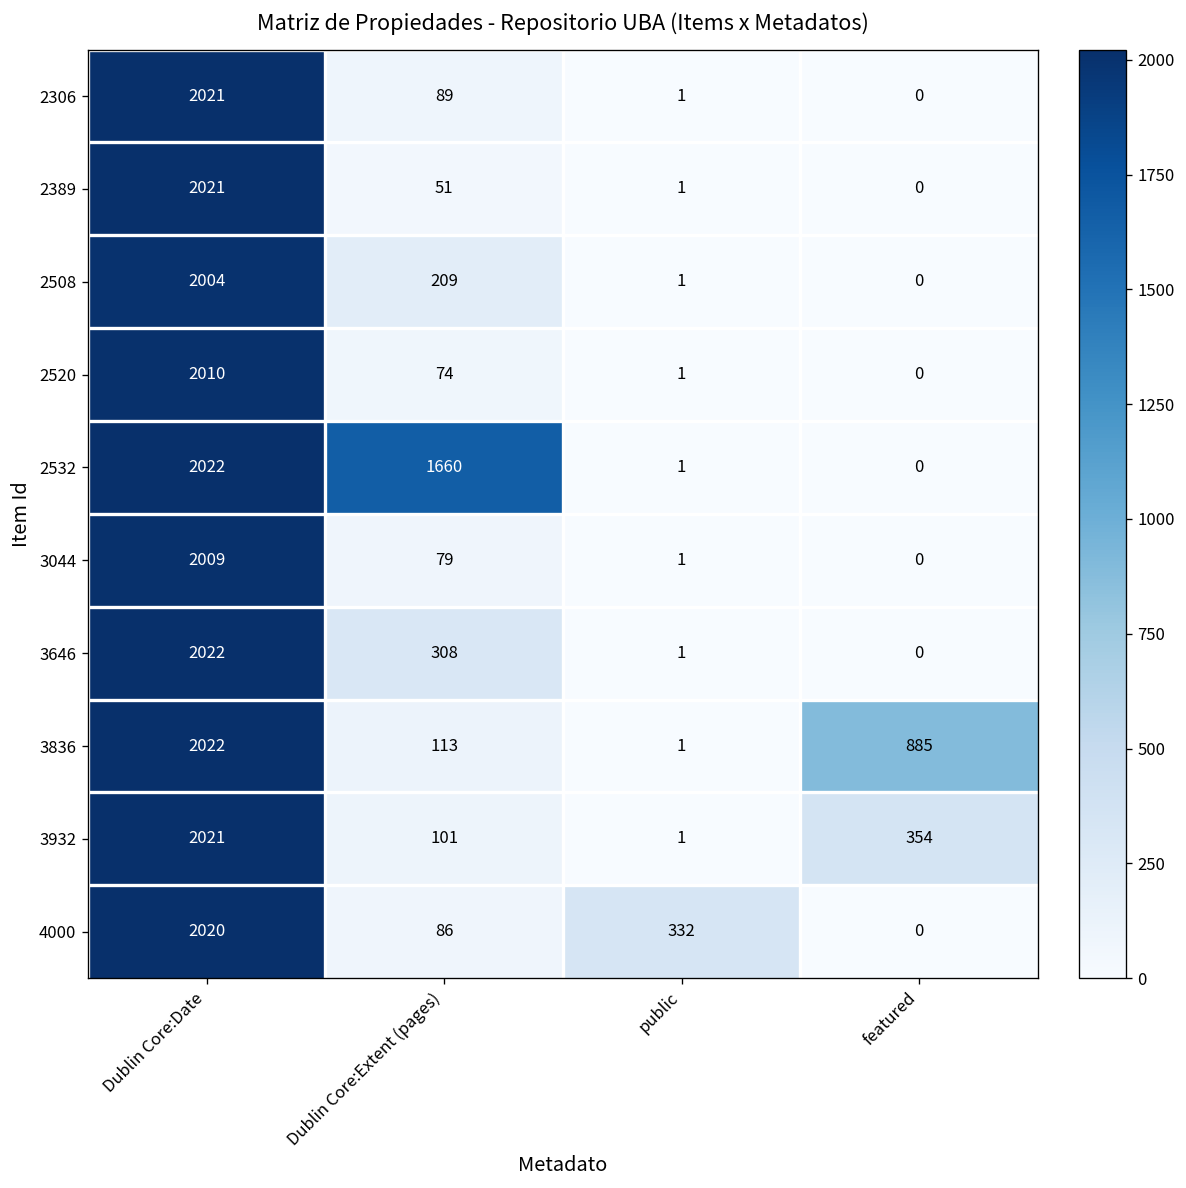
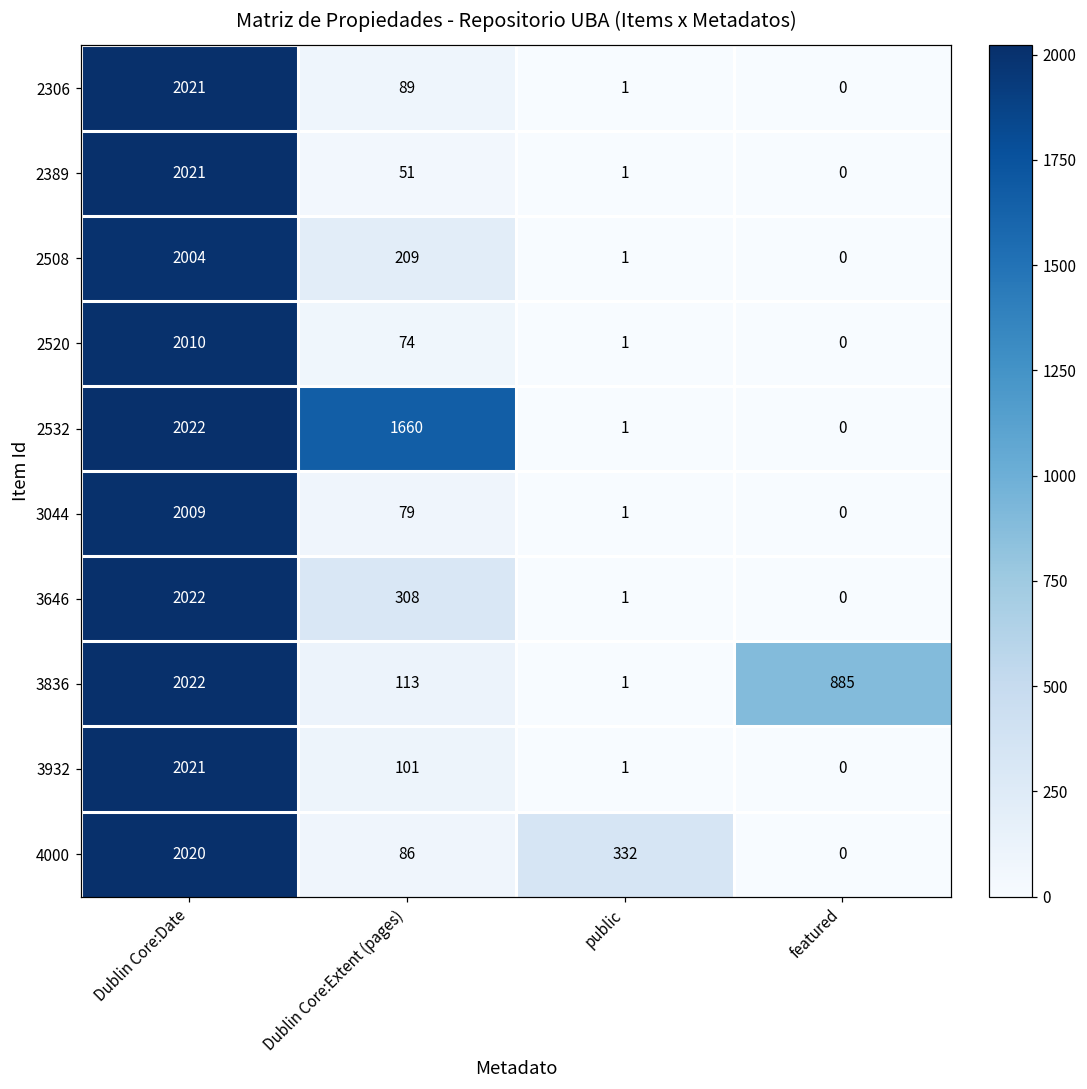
3932, featured: 354 -> 0
